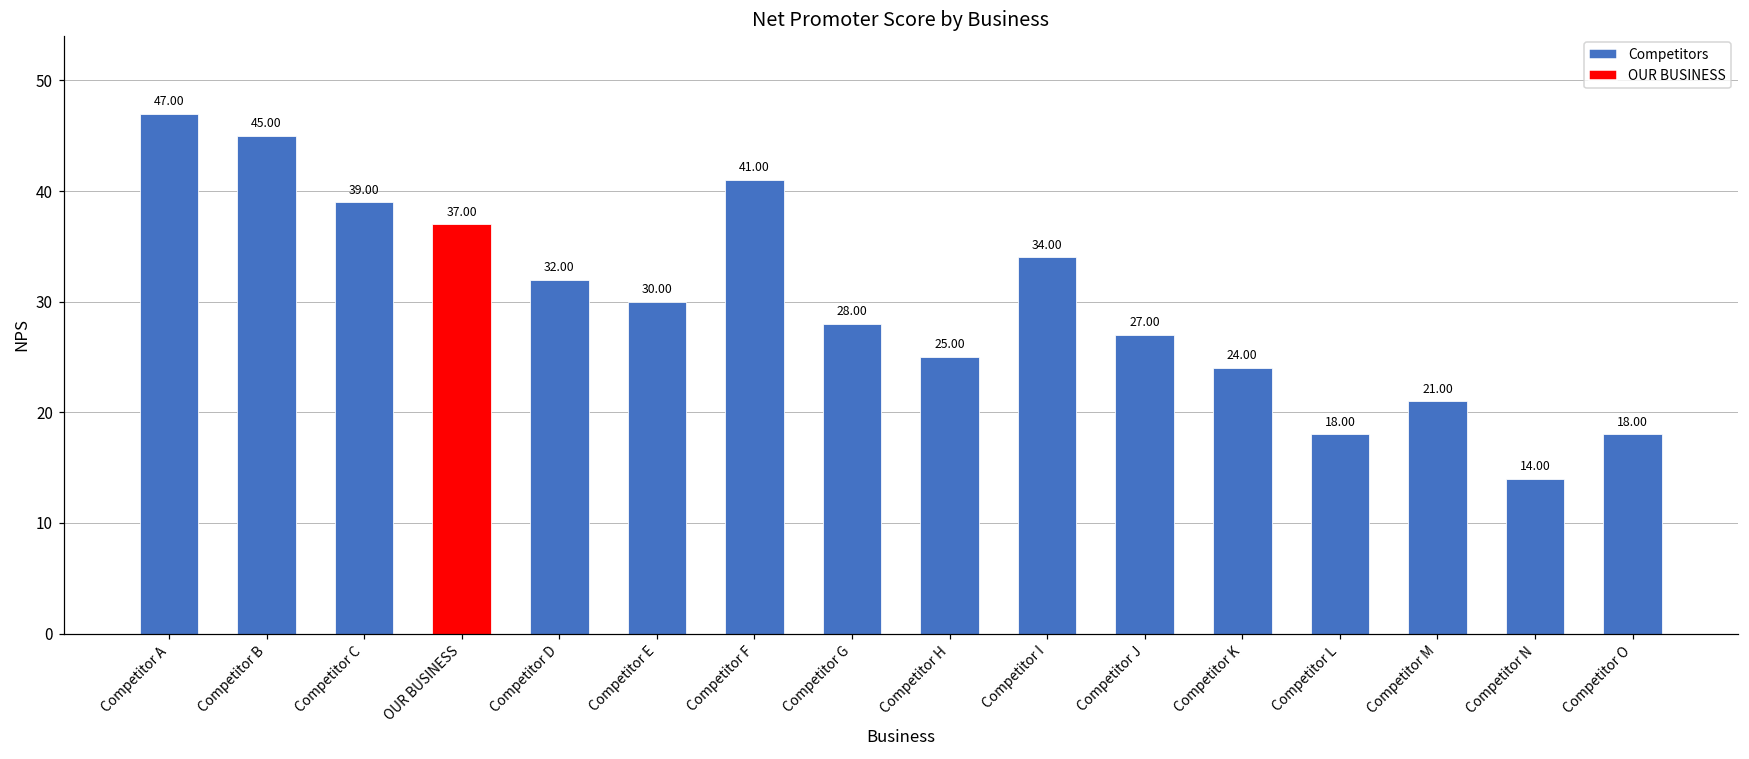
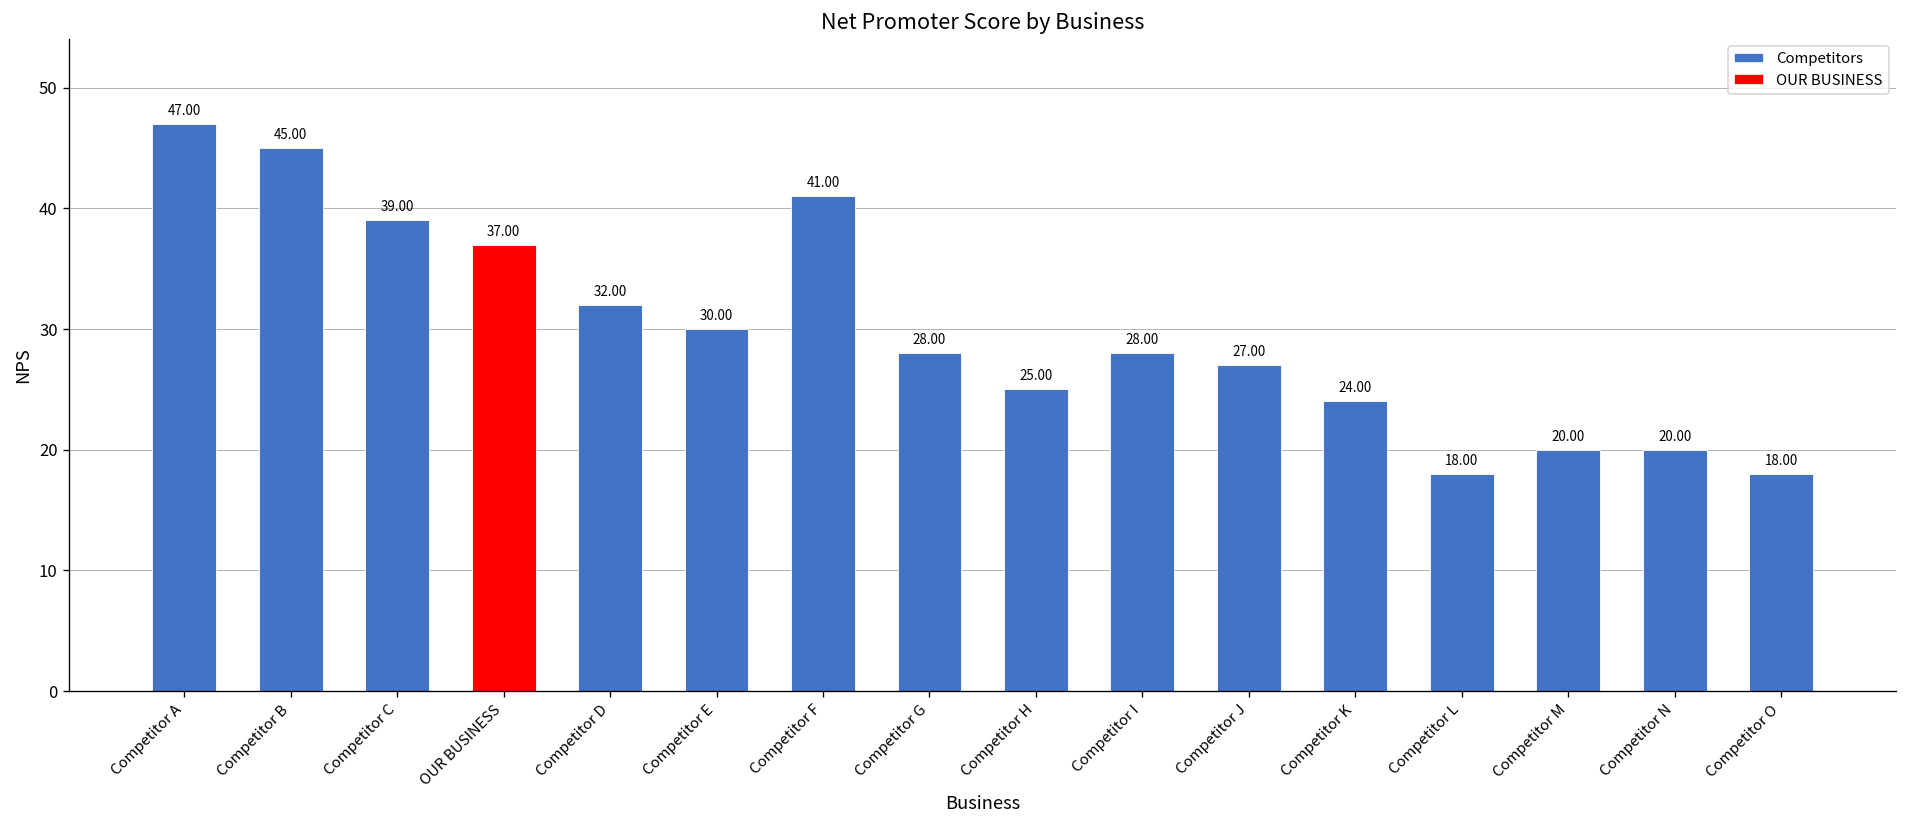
Competitor I: 34.00 -> 28.00
Competitor M: 21.00 -> 20.00
Competitor N: 14.00 -> 20.00
